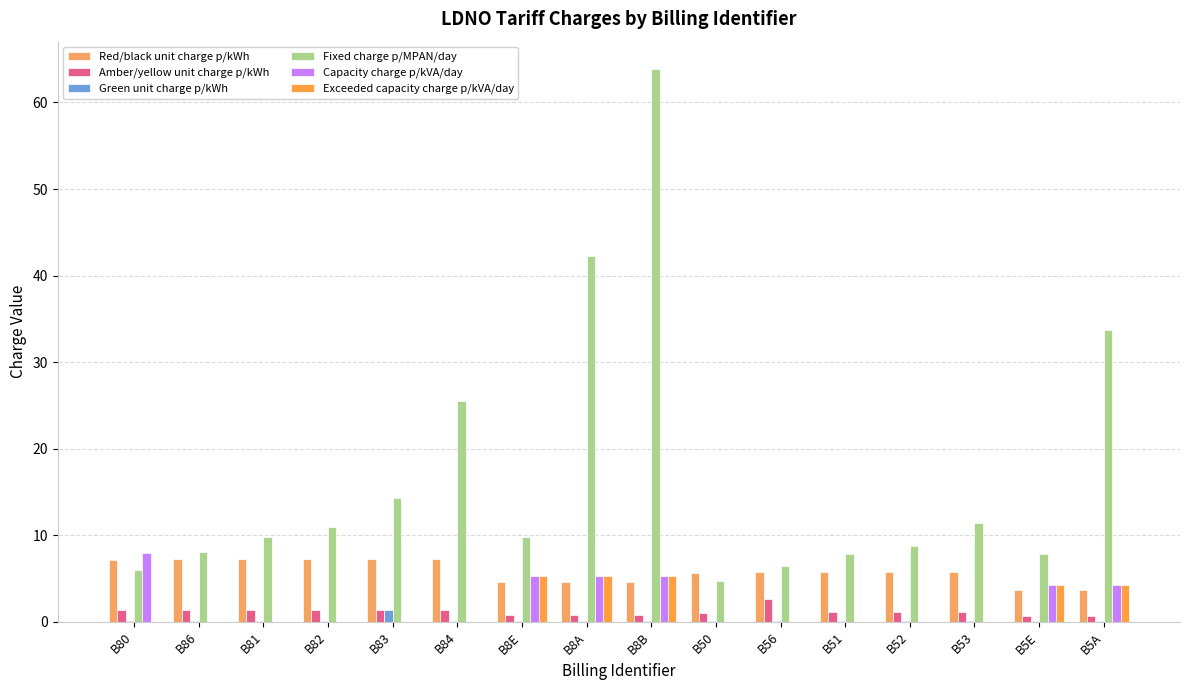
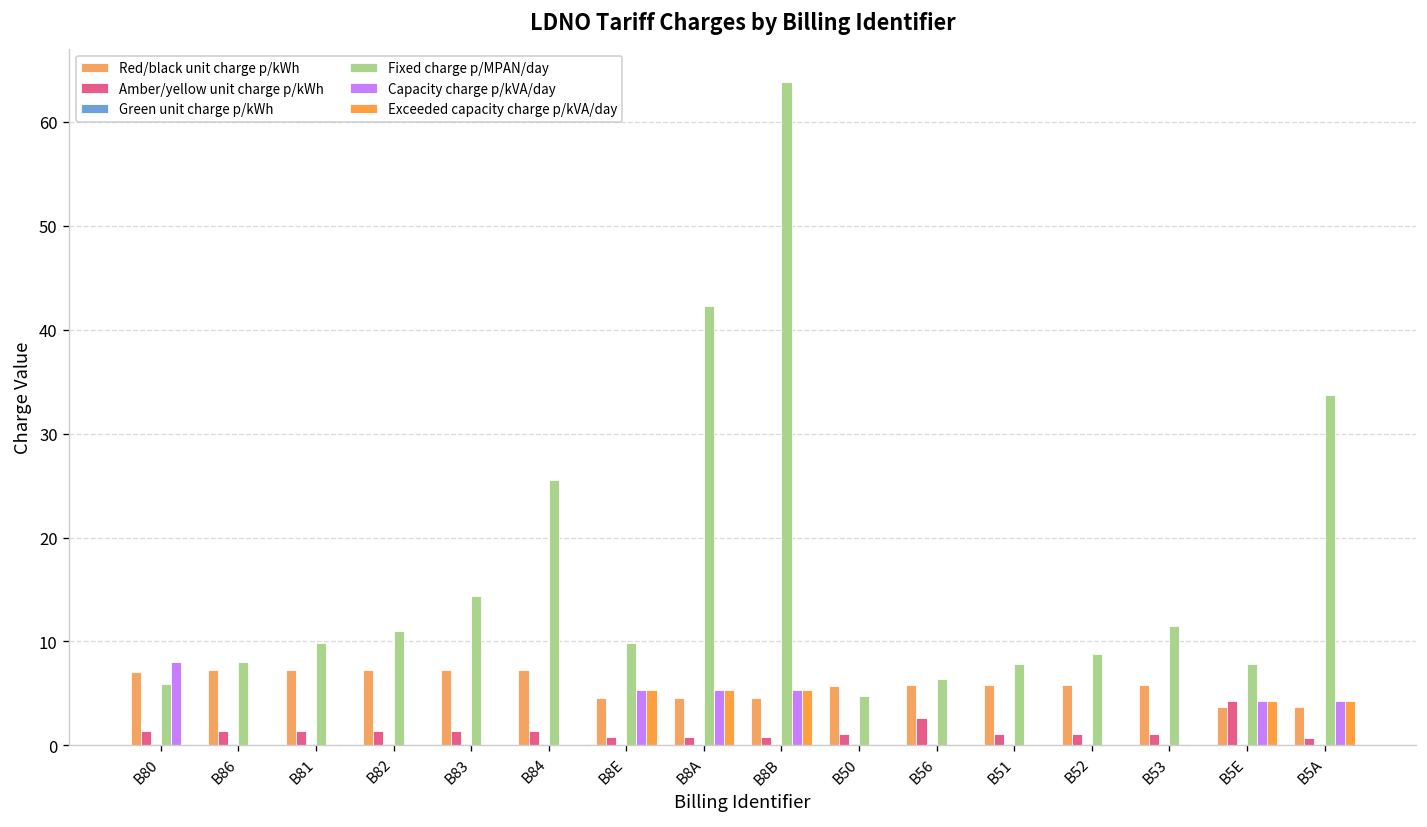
Green unit charge p/kWh, B83: 1 -> 0
Amber/yellow unit charge p/kWh, B5E: 1 -> 4
